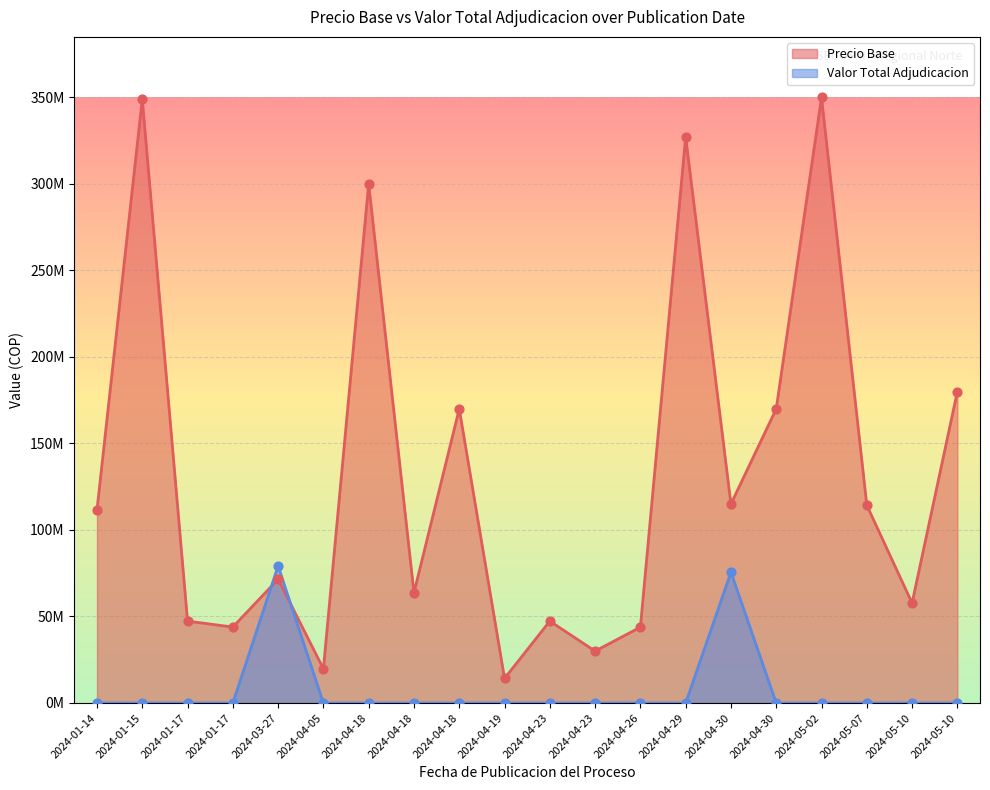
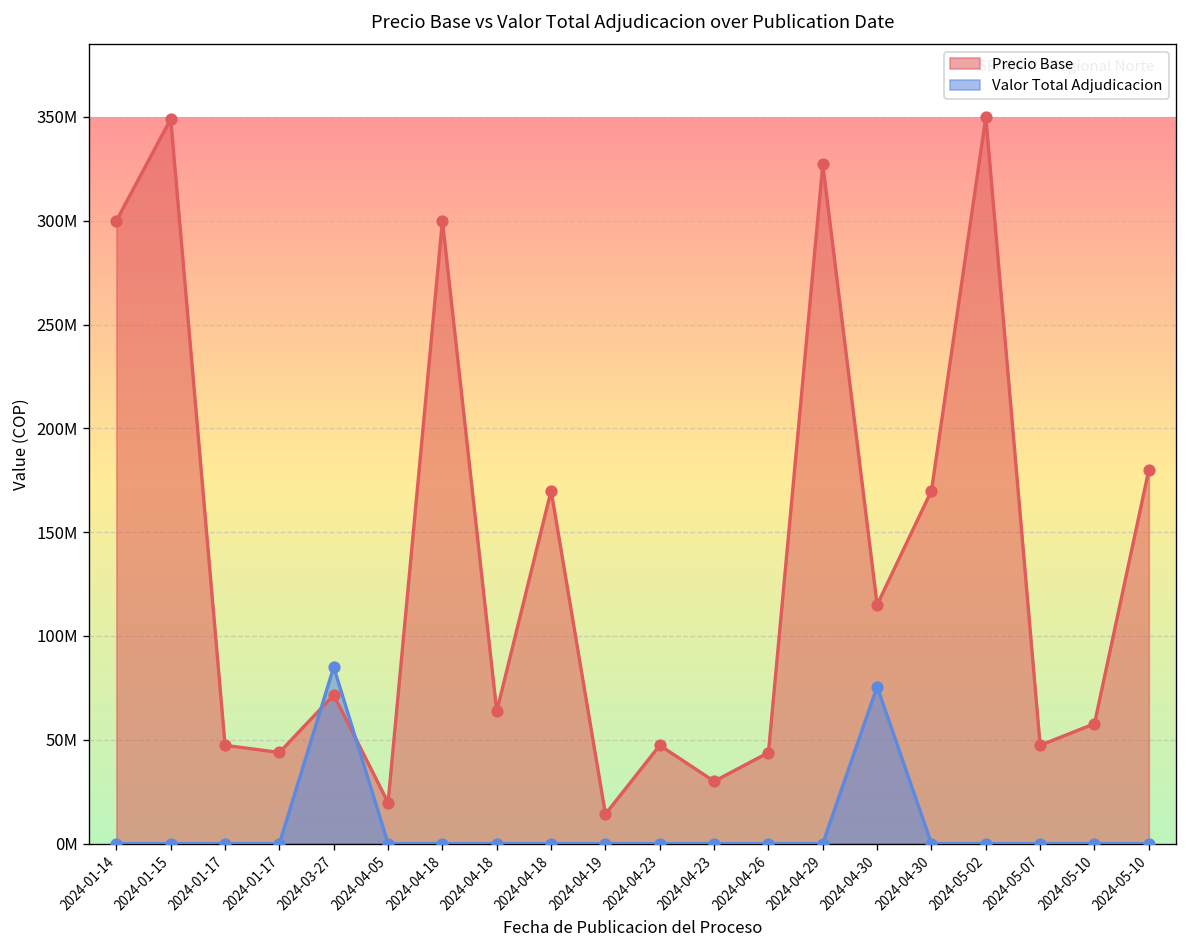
Precio Base, 2024-01-14: 112000000 -> 300000000
Valor Total Adjudicacion, 2024-03-27: 79000000 -> 85000000
Precio Base, 2024-05-07: 114000000 -> 47000000
